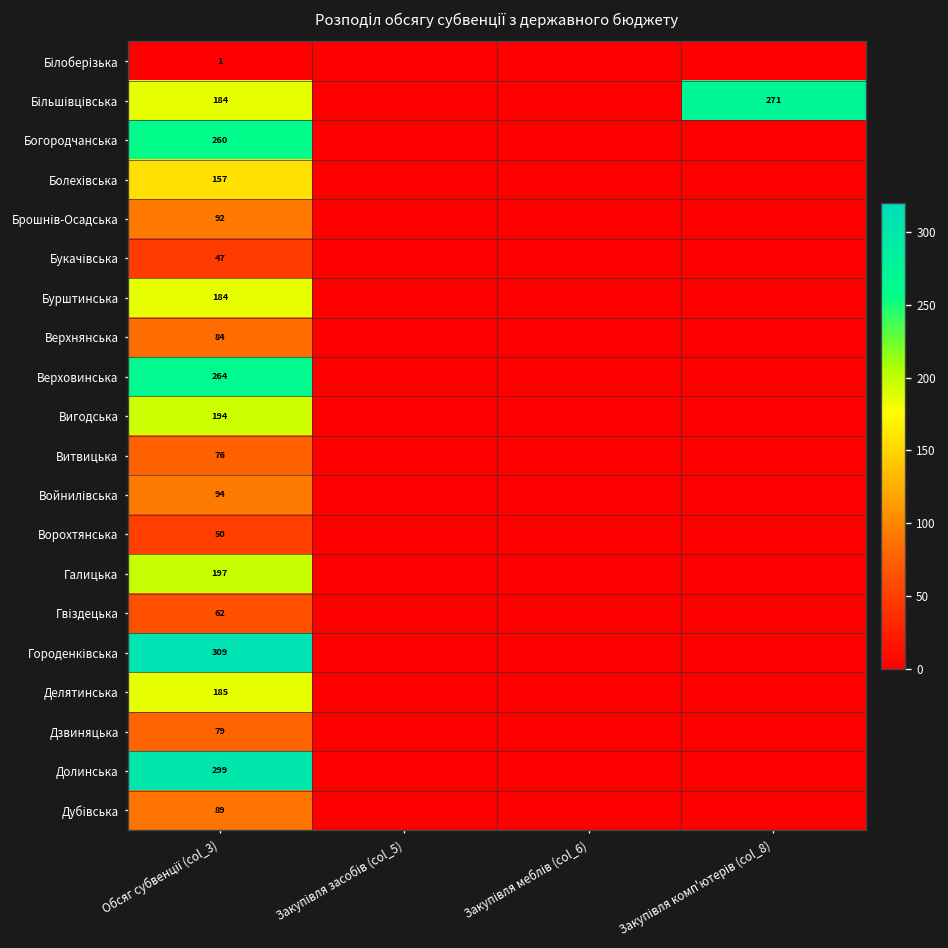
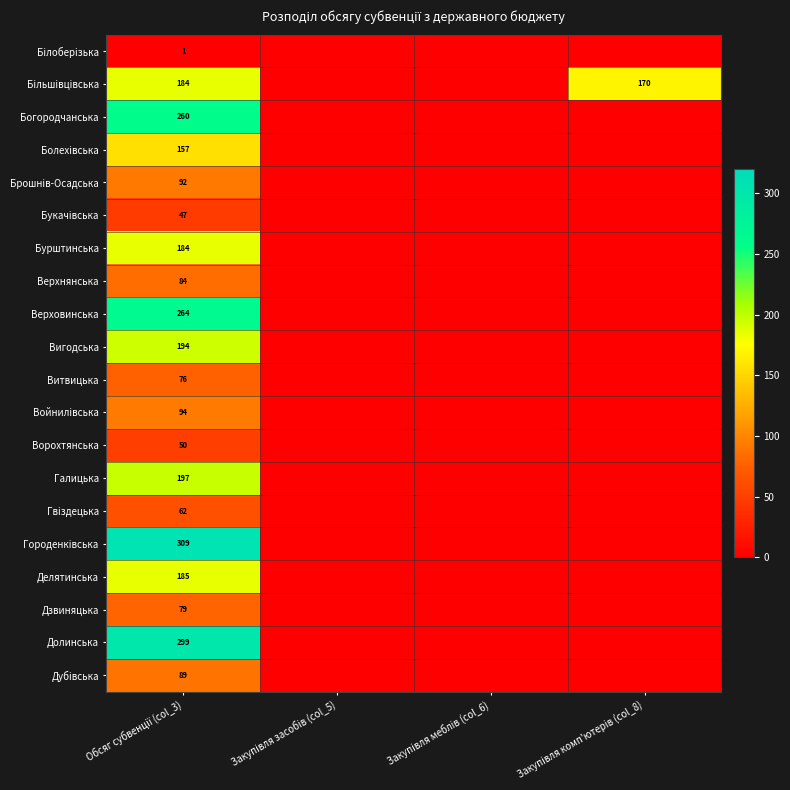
Більшівцівська, Закупівля комп'ютерів (col_8): 271 -> 170
